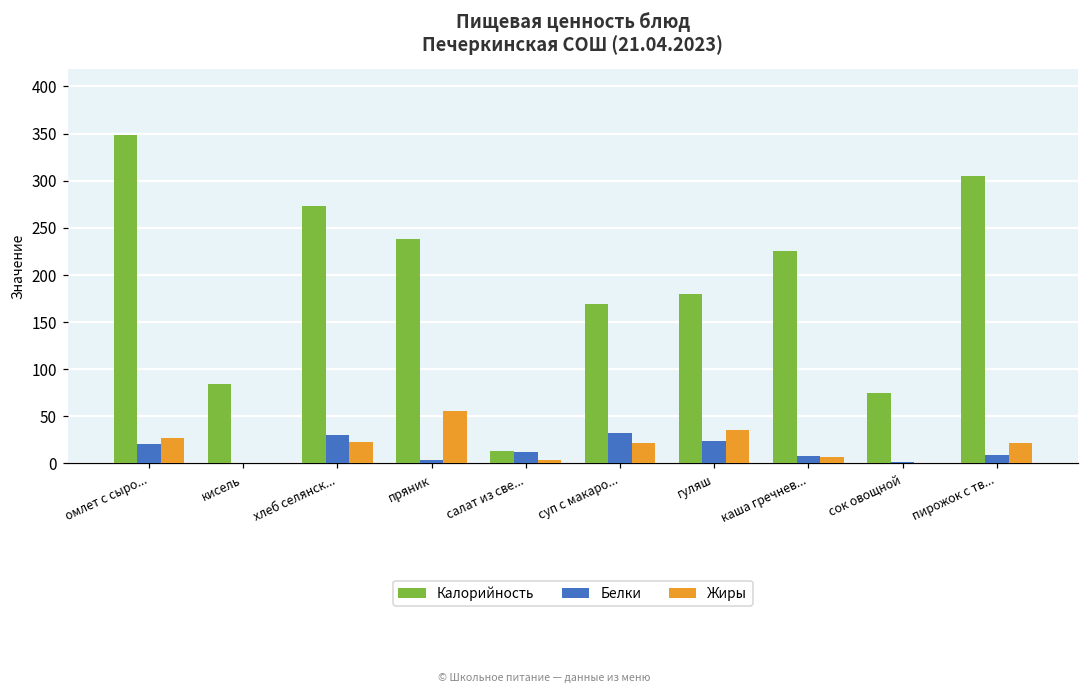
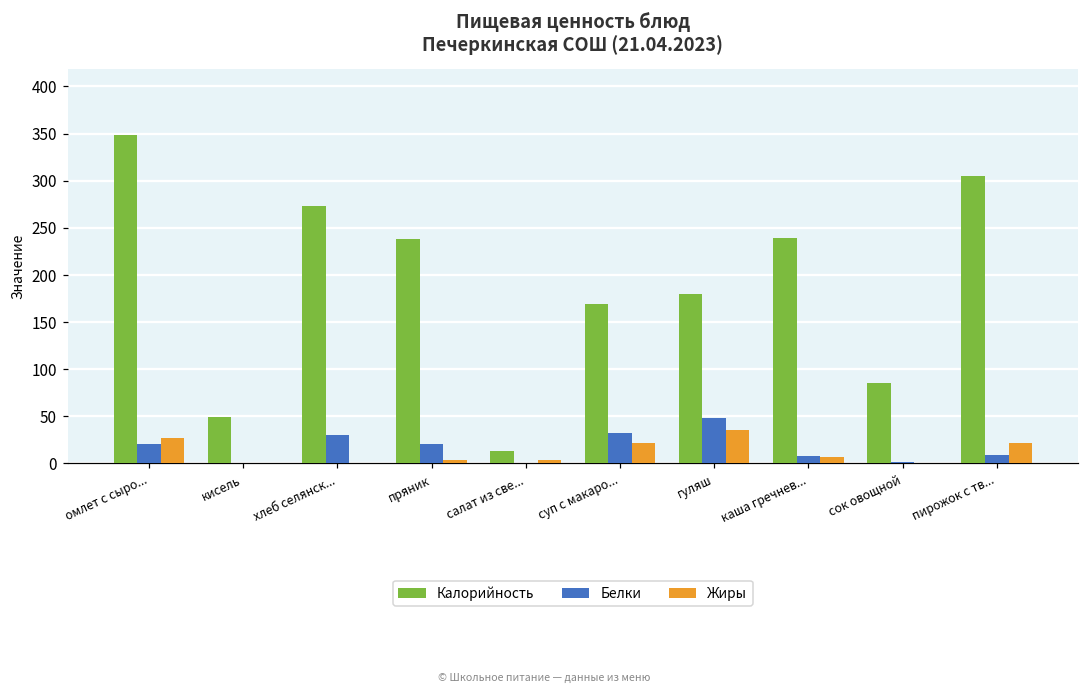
Калорийность, кисель: 80 -> 50
Жиры, хлеб селянск...: 20 -> 0
Белки, пряник: 0 -> 20
Жиры, пряник: 60 -> 0
Белки, салат из све...: 10 -> 0
Белки, гуляш: 20 -> 50
Калорийность, каша гречнев...: 230 -> 240
Калорийность, сок овощной: 70 -> 80
